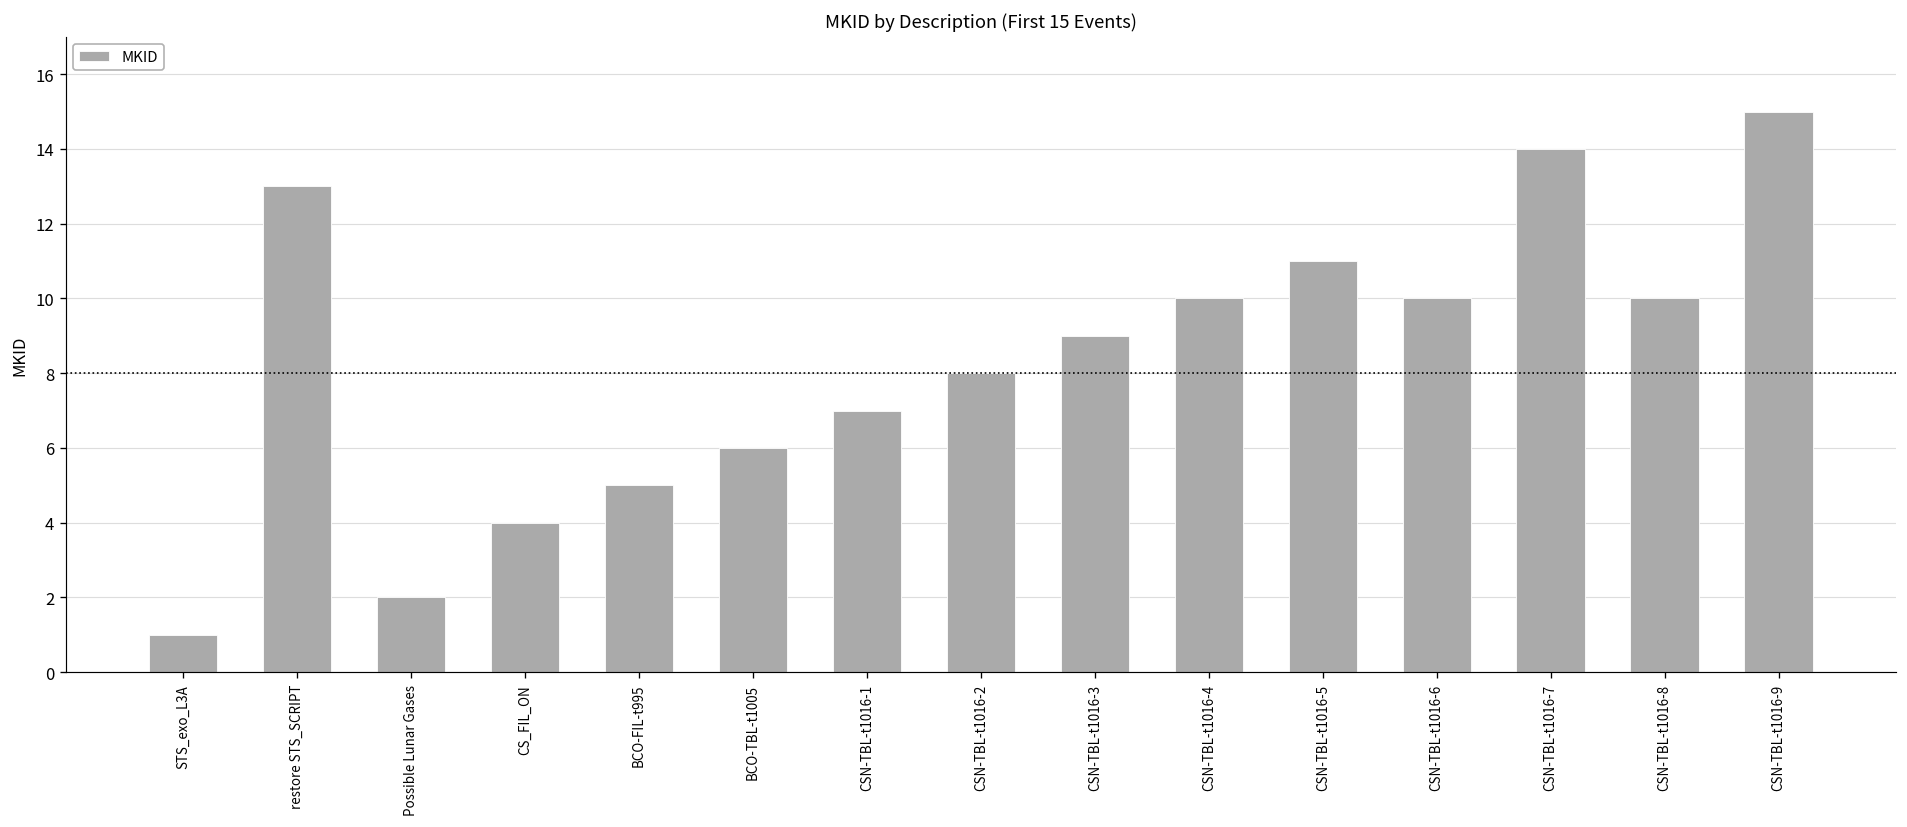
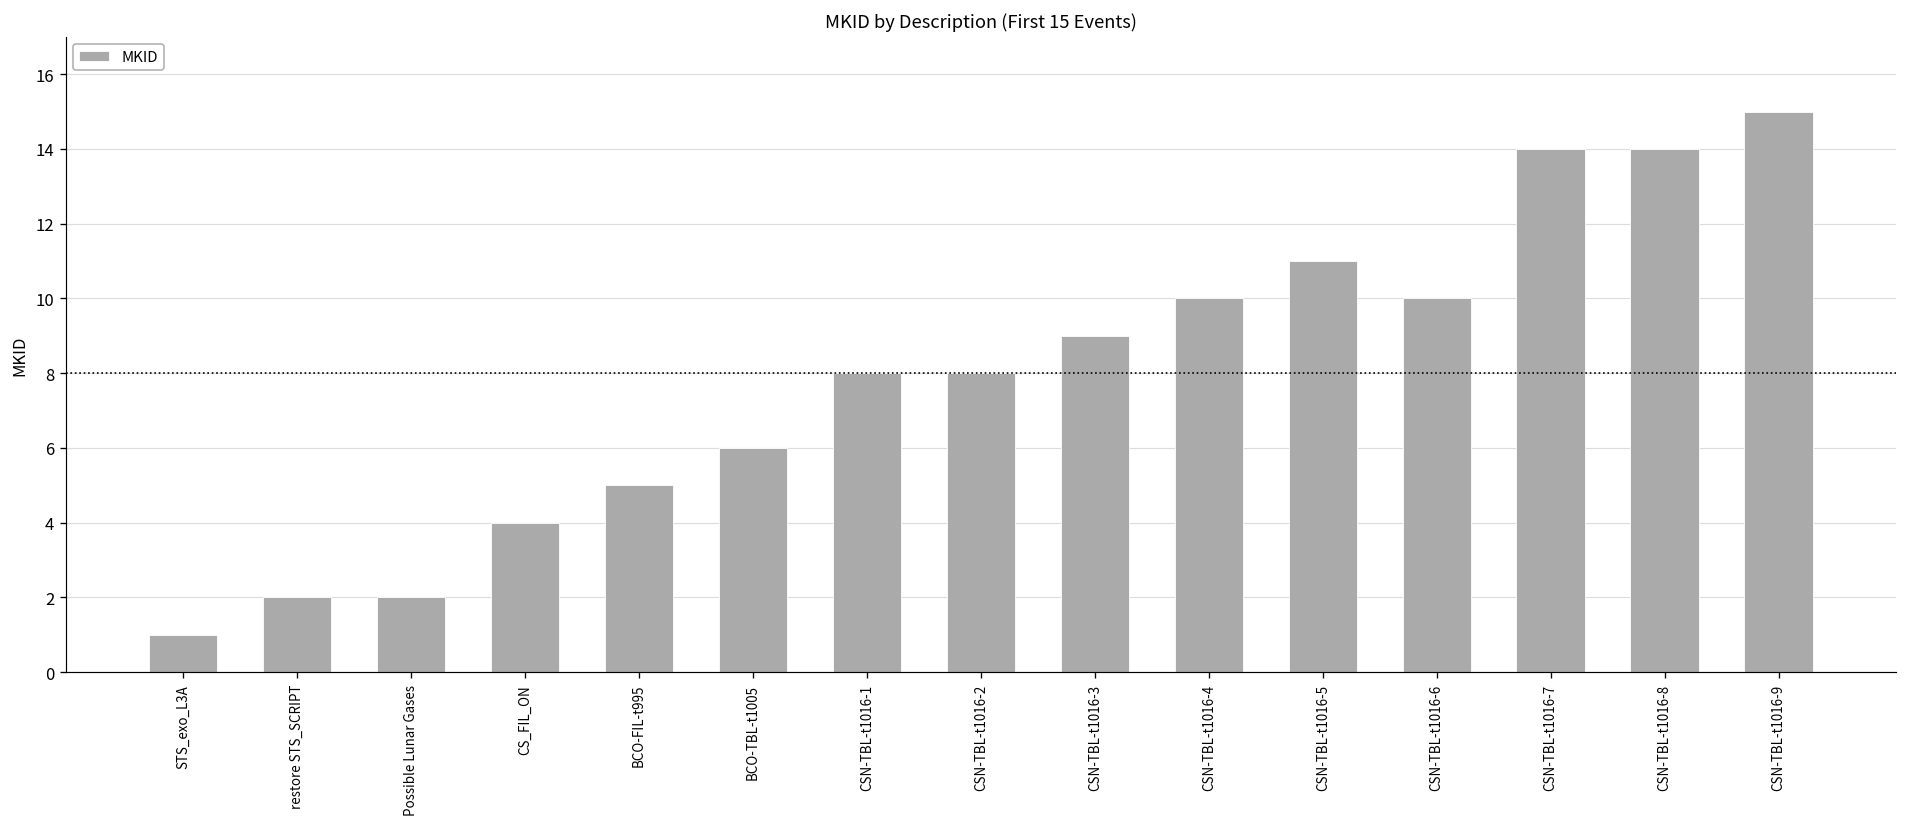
restore STS_SCRIPT: 13 -> 2
CSN-TBL-t1016-1: 7 -> 8
CSN-TBL-t1016-8: 10 -> 14
